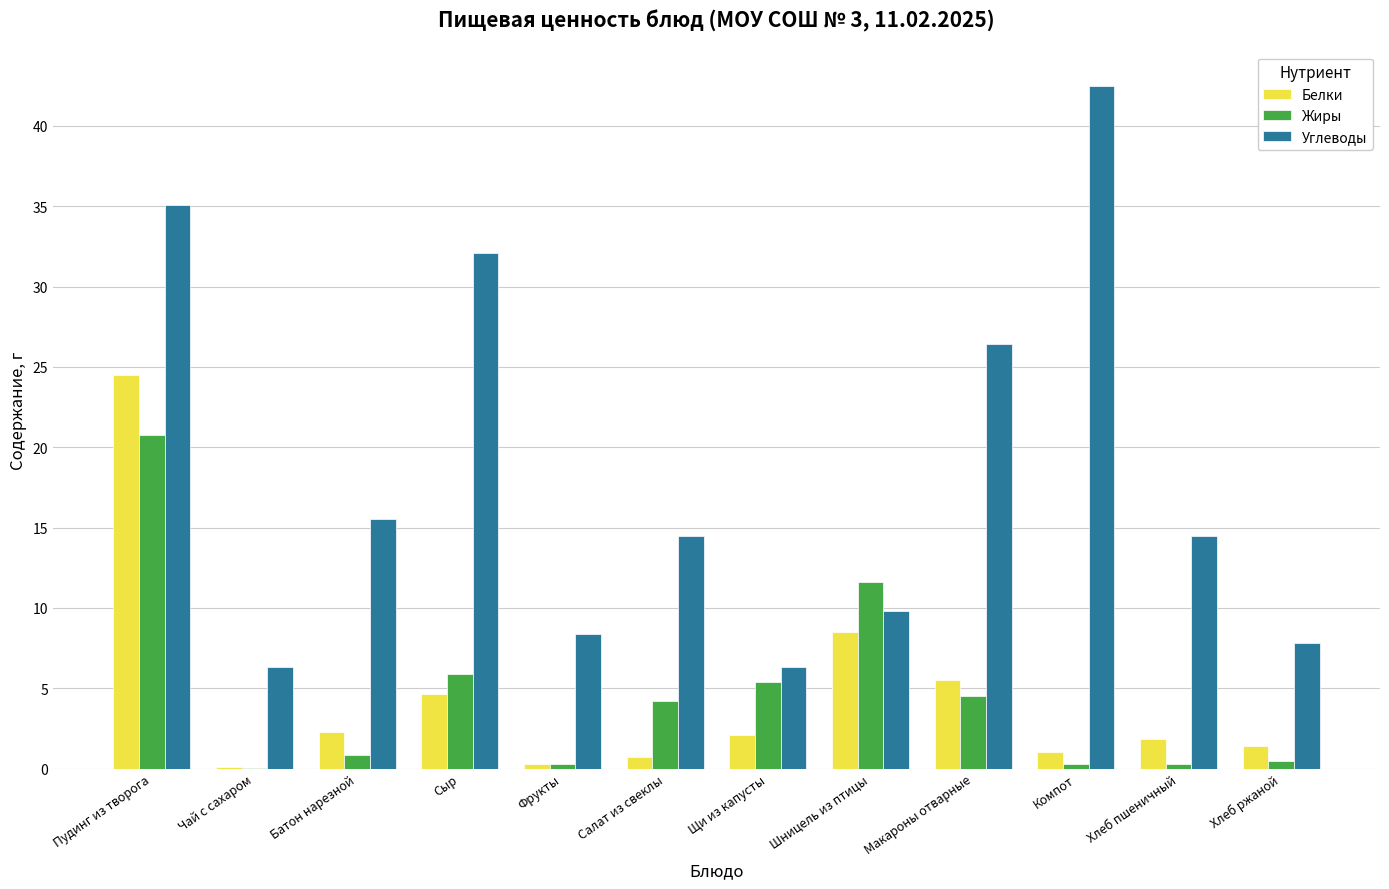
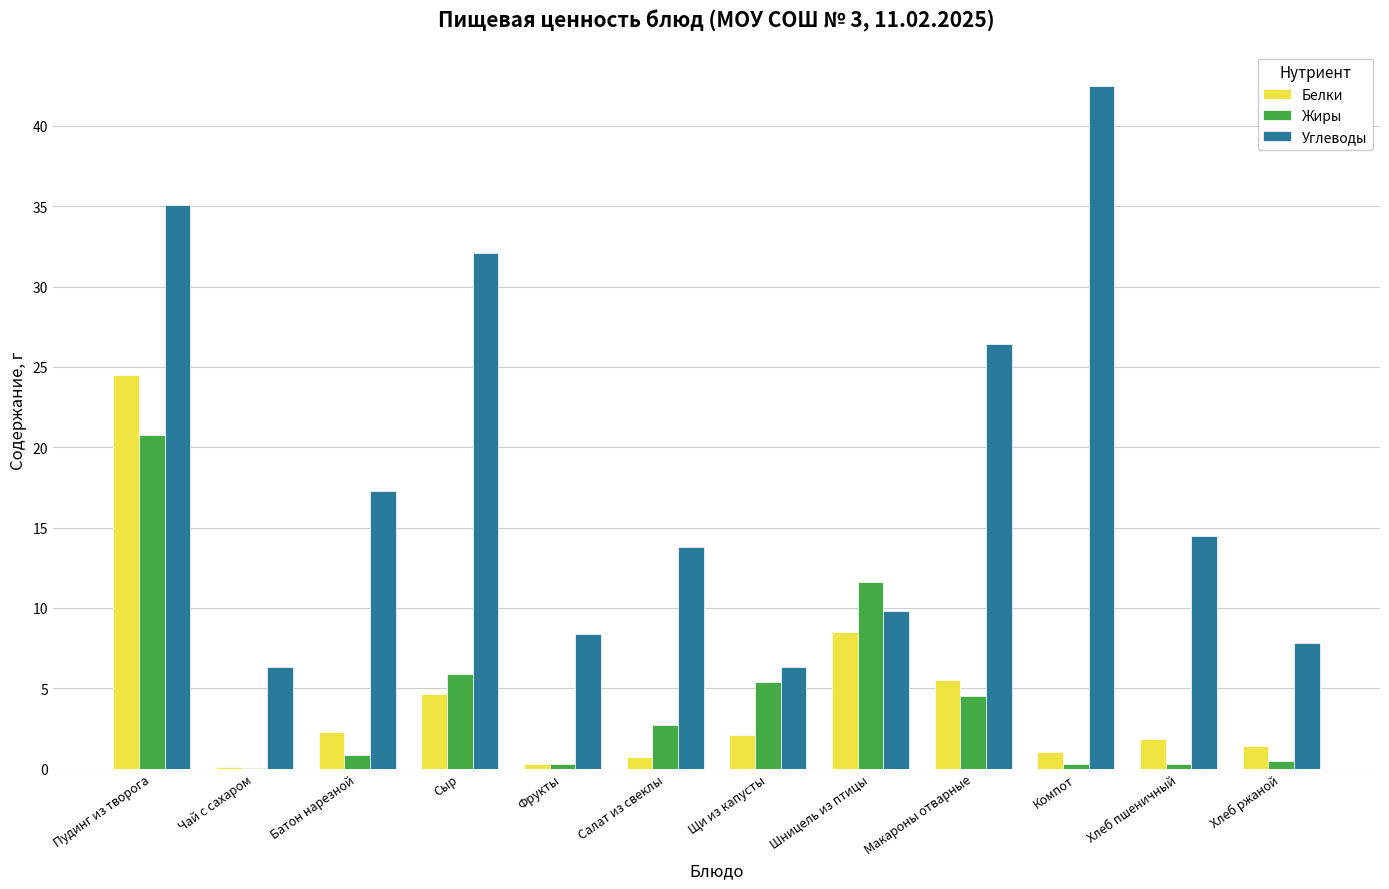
Углеводы, Батон нарезной: 15.5 -> 17.3
Жиры, Салат из свеклы: 4.2 -> 2.7
Углеводы, Салат из свеклы: 14.5 -> 13.8
